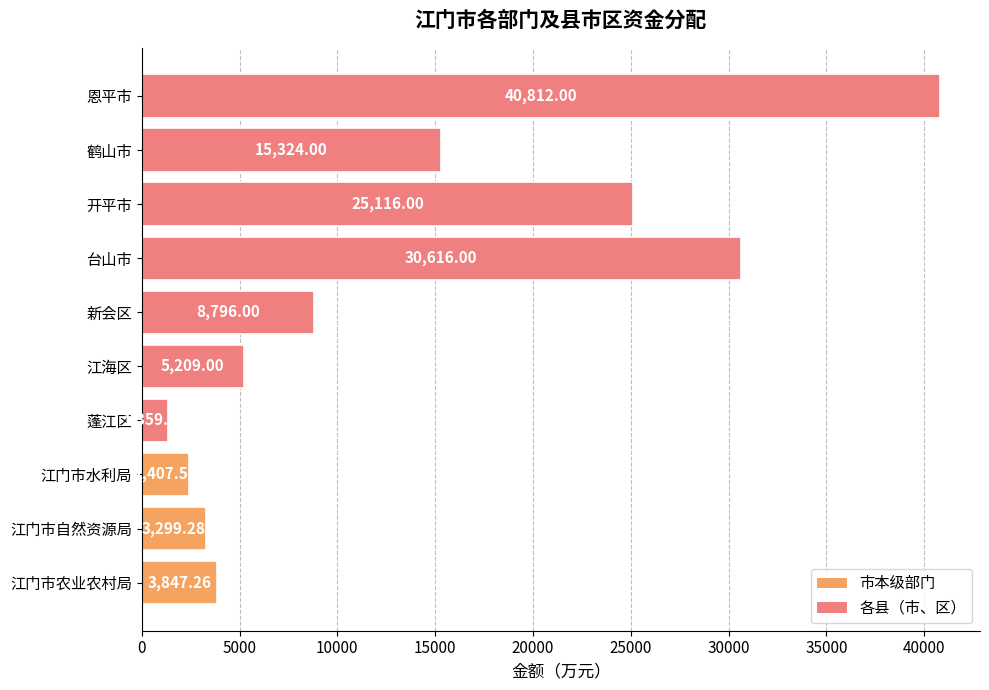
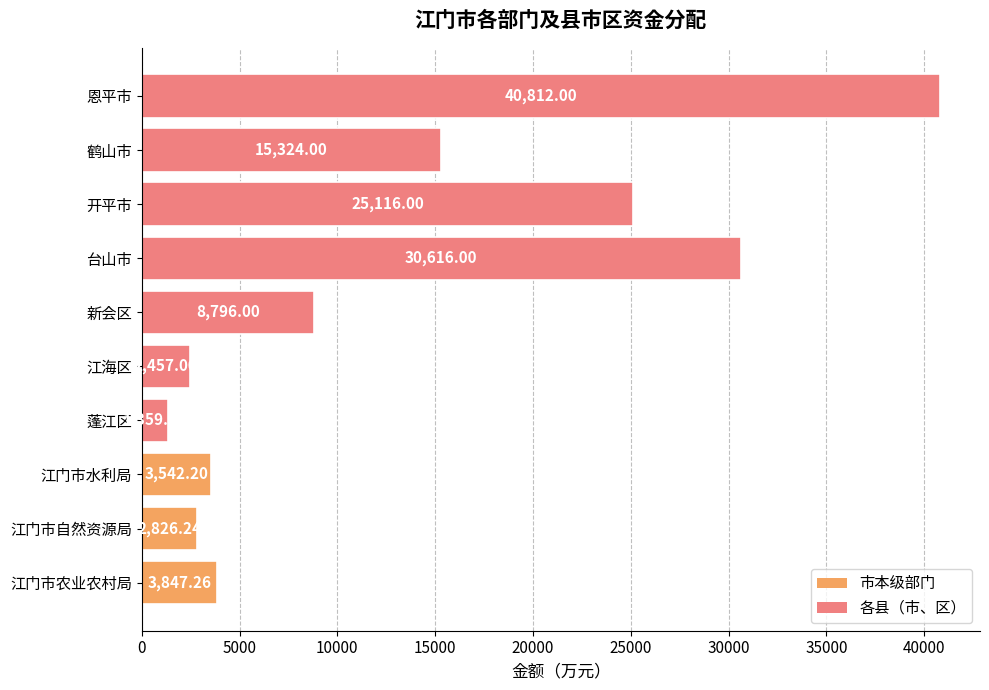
江海区: 5,209.00 -> 2,457.00
江门市水利局: 2,407.50 -> 3,542.20
江门市自然资源局: 3,299.28 -> 2,826.24
